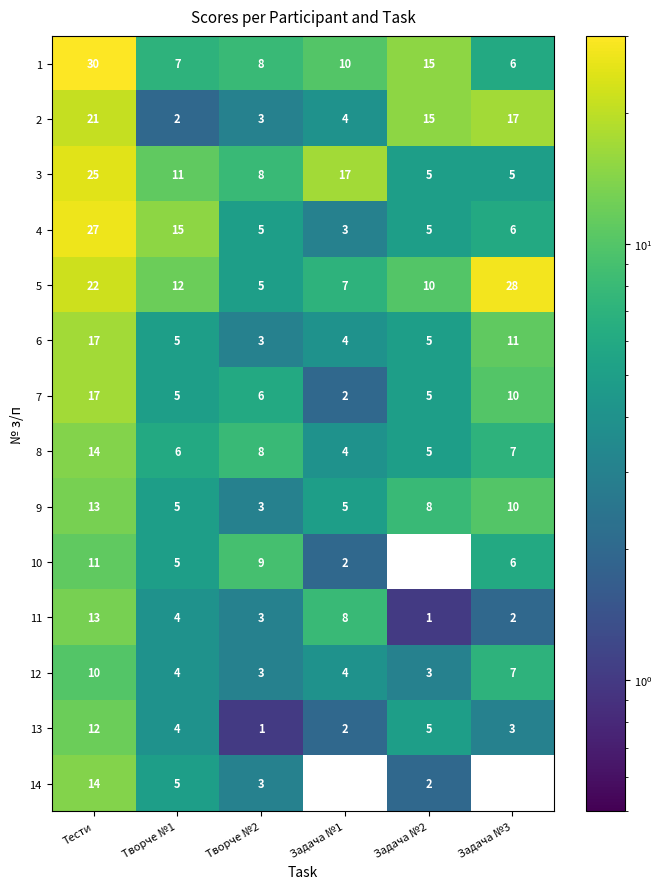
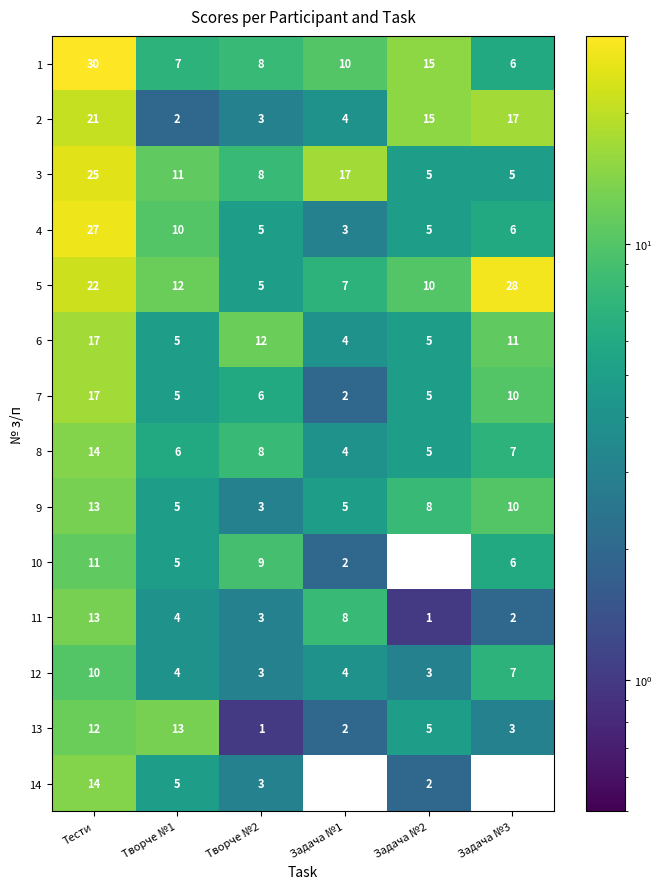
4, Творче №1: 15 -> 10
6, Творче №2: 3 -> 12
13, Творче №1: 4 -> 13
